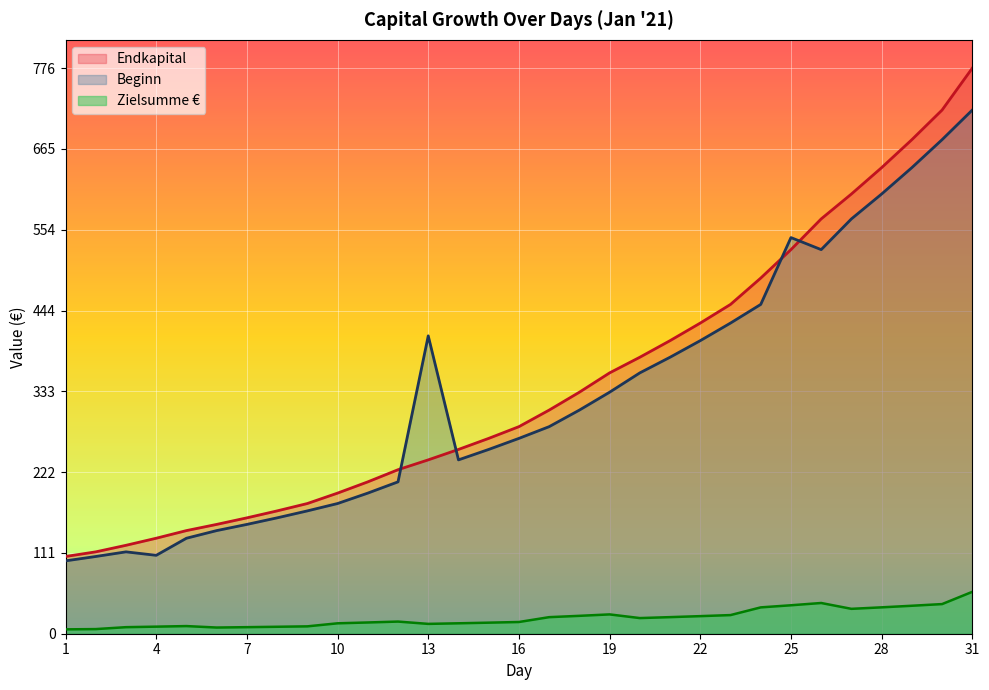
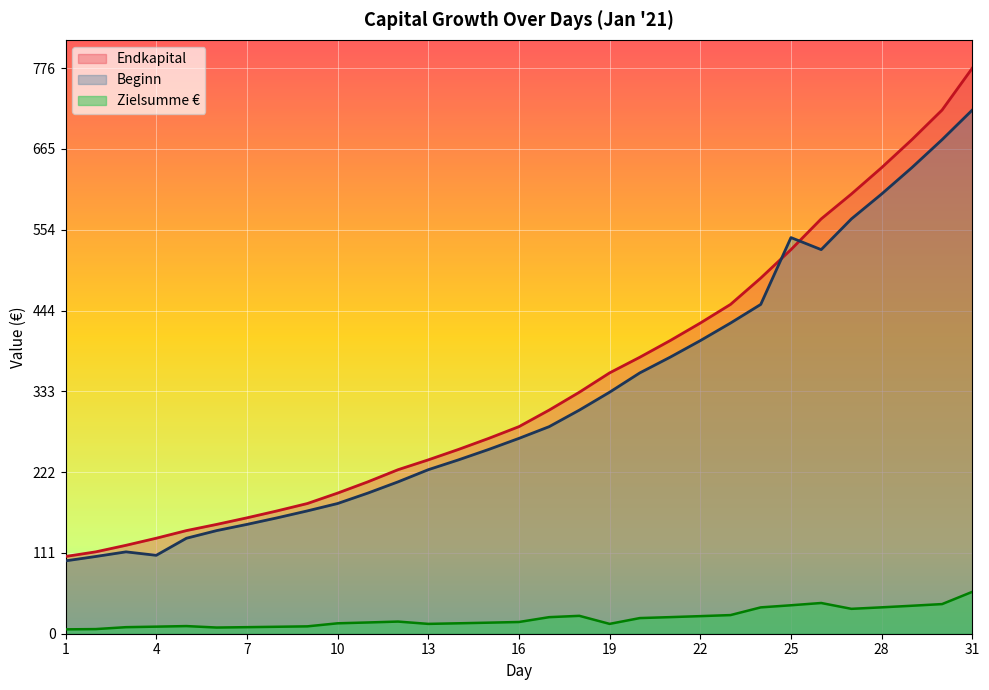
Beginn, 13: 410 -> 230
Zielsumme €, 19: 30 -> 10
